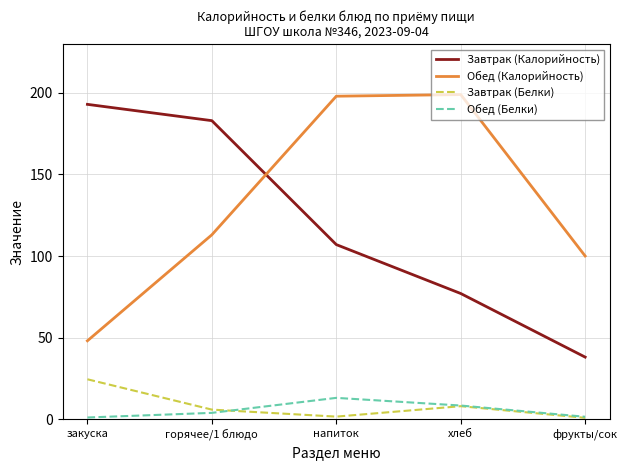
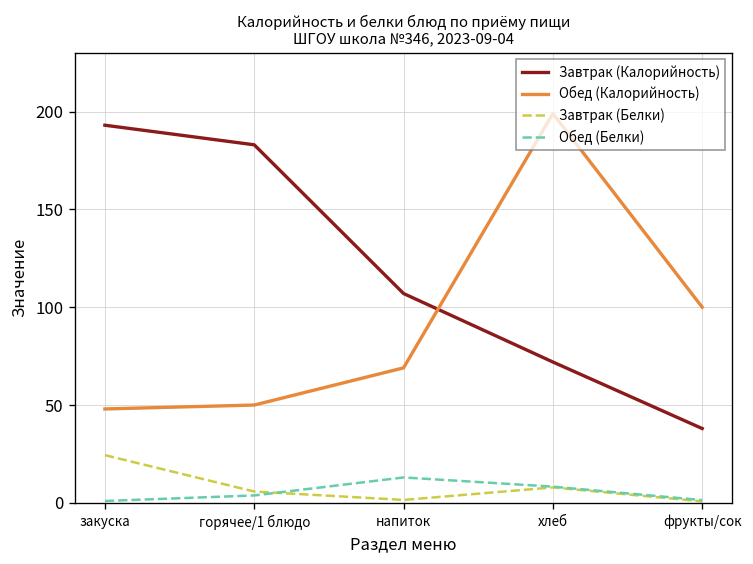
Обед (Калорийность), горячее/1 блюдо: 113 -> 50
Обед (Калорийность), напиток: 198 -> 69
Завтрак (Калорийность), хлеб: 77 -> 72
